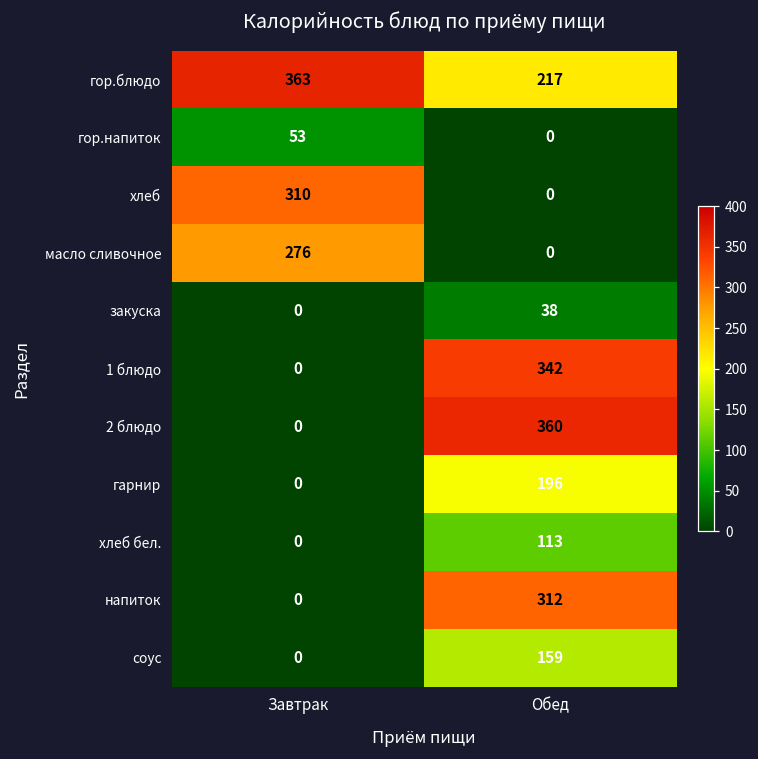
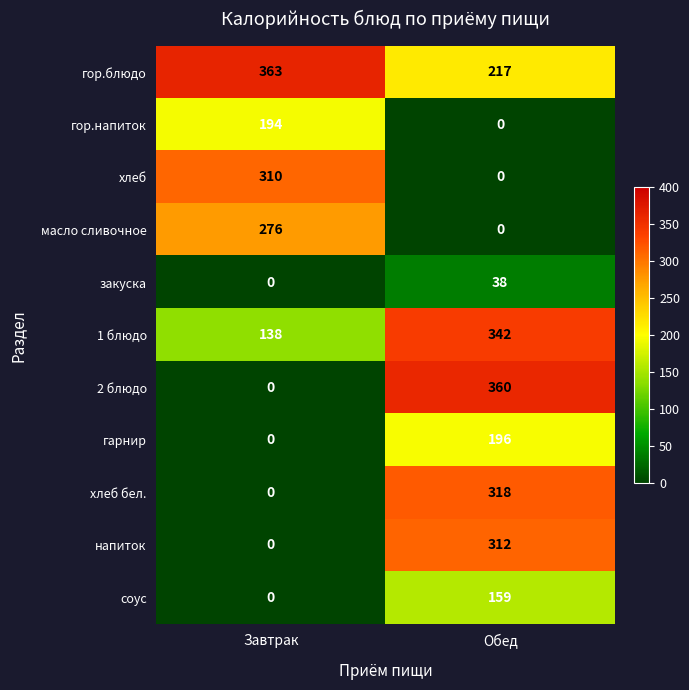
гор.напиток, Завтрак: 53 -> 194
1 блюдо, Завтрак: 0 -> 138
хлеб бел., Обед: 113 -> 318
